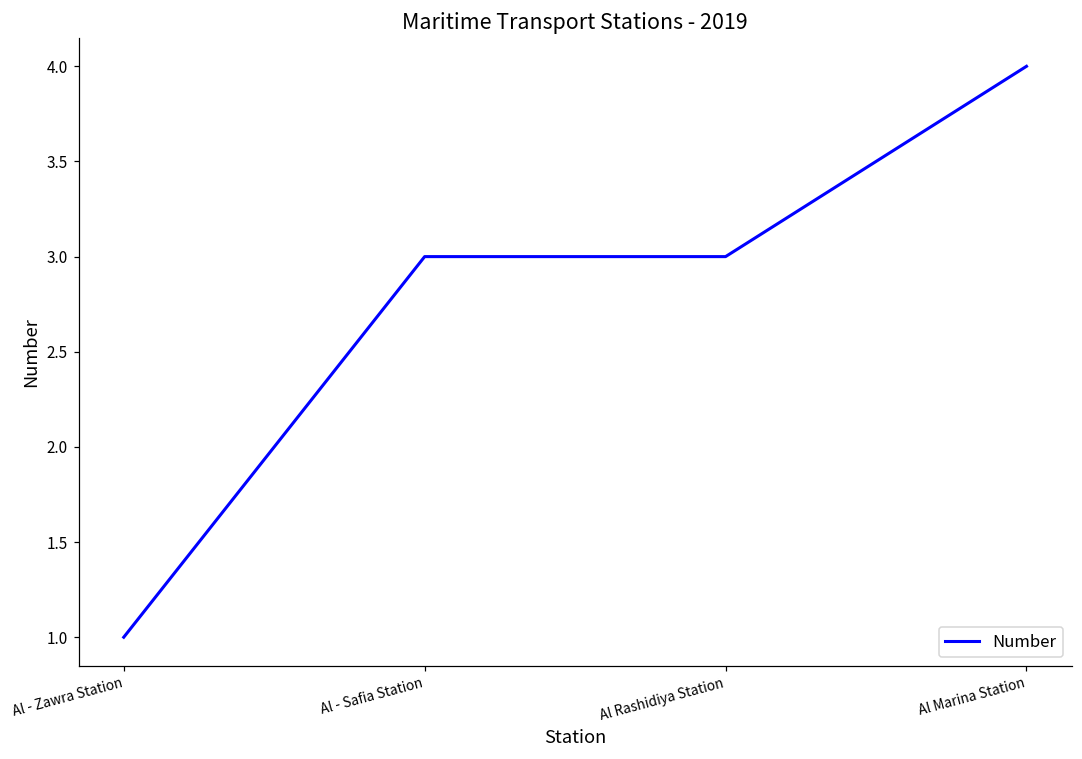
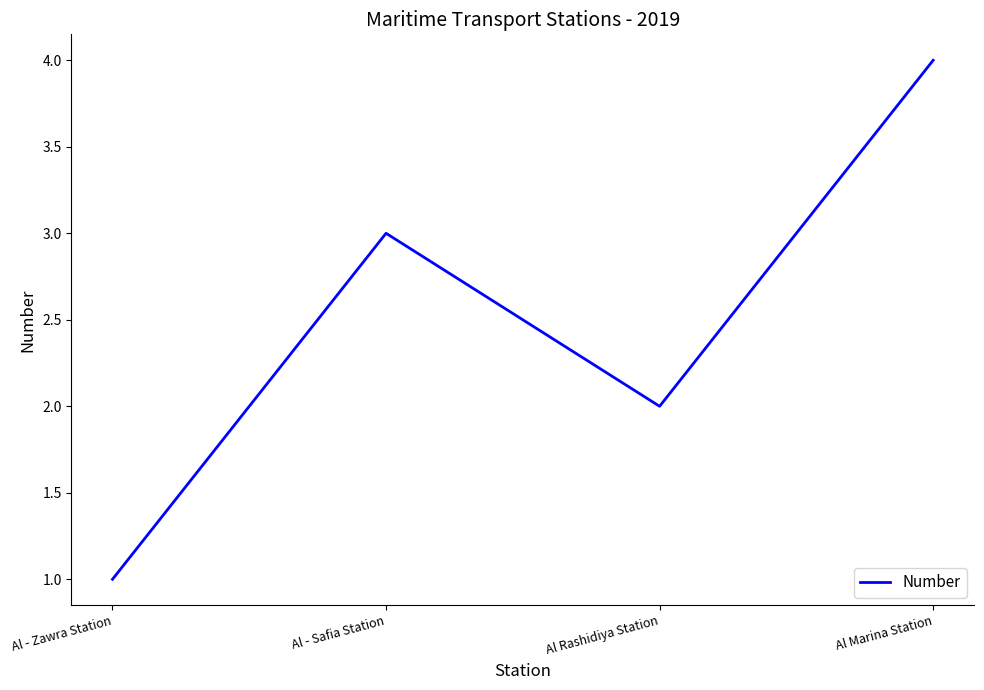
Al Rashidiya Station: 3 -> 2
